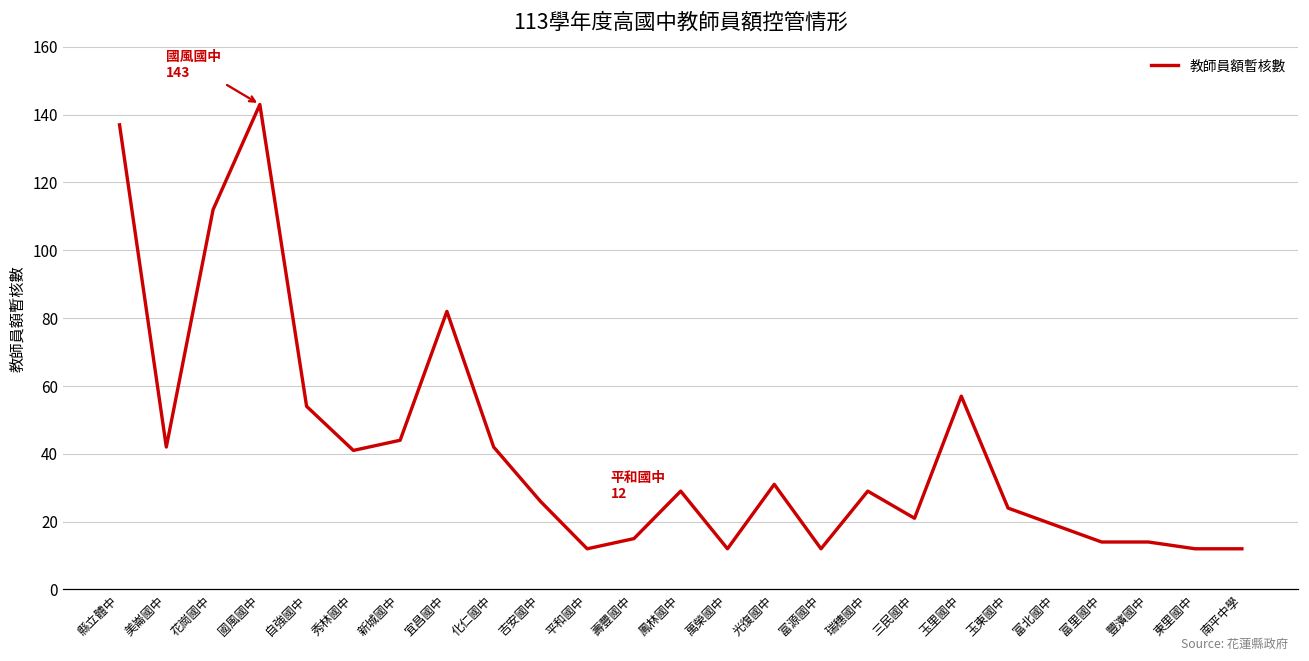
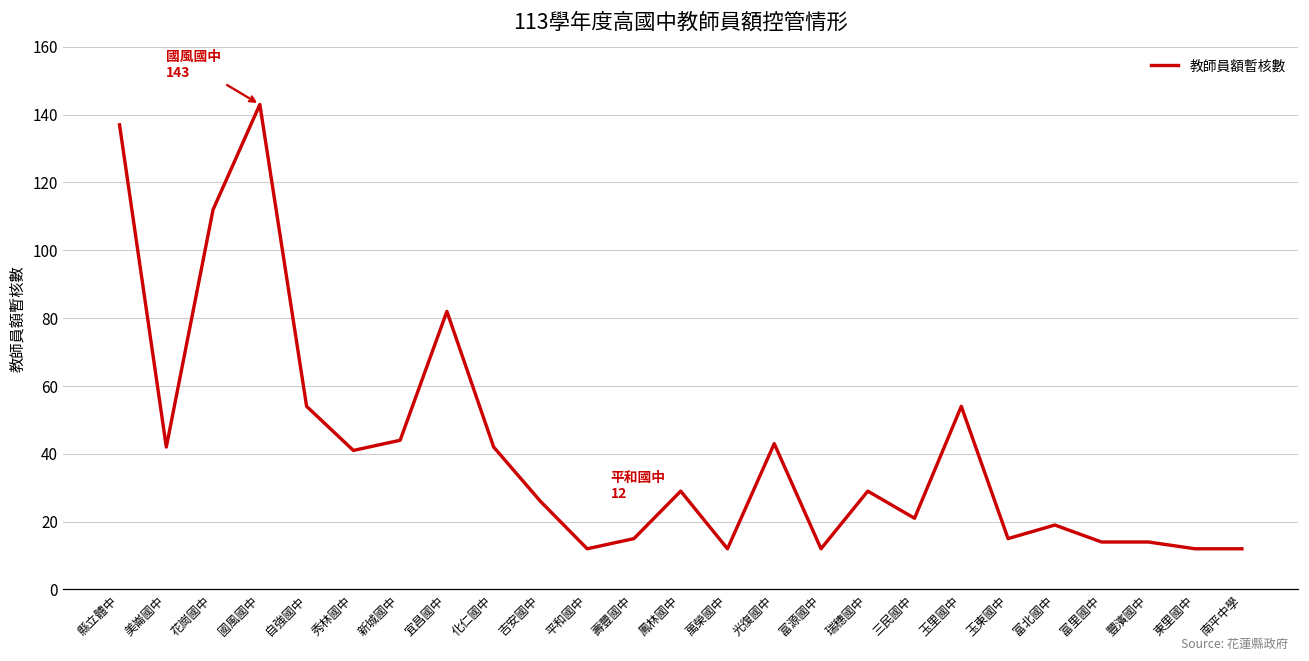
光復國中: 31 -> 43
玉里國中: 57 -> 54
玉東國中: 24 -> 15
